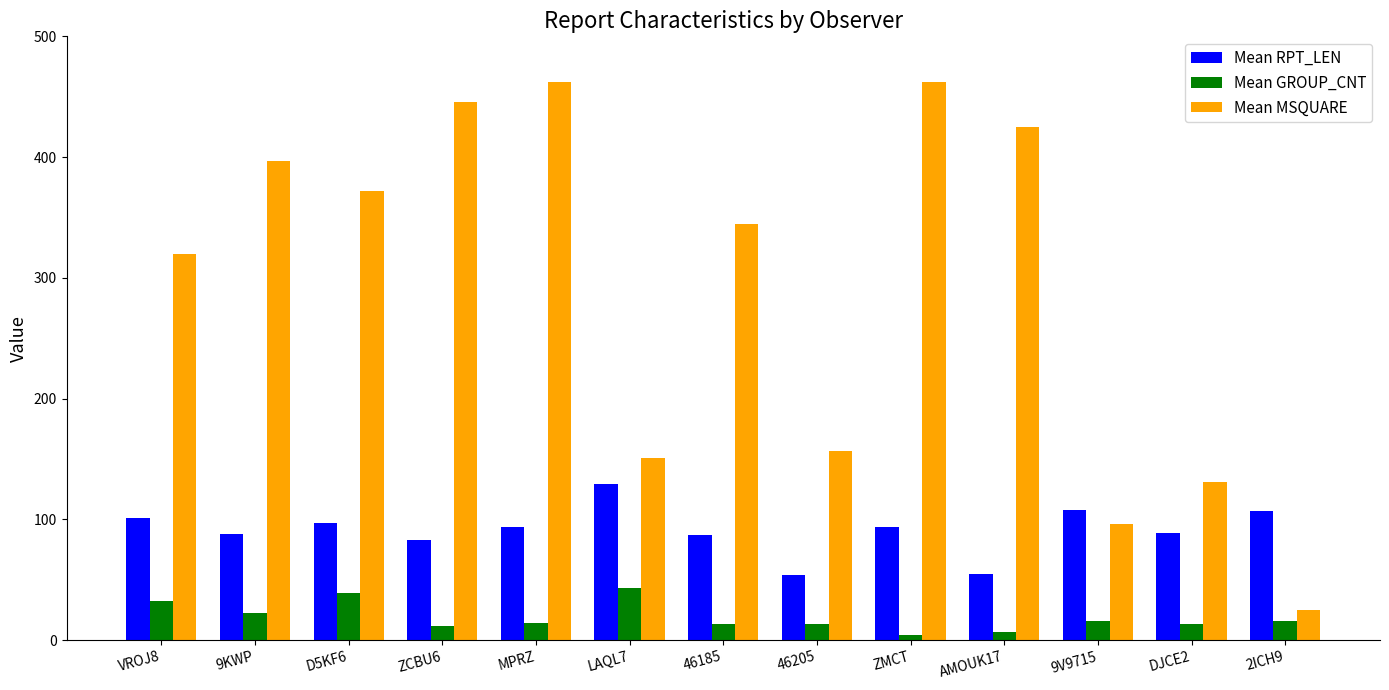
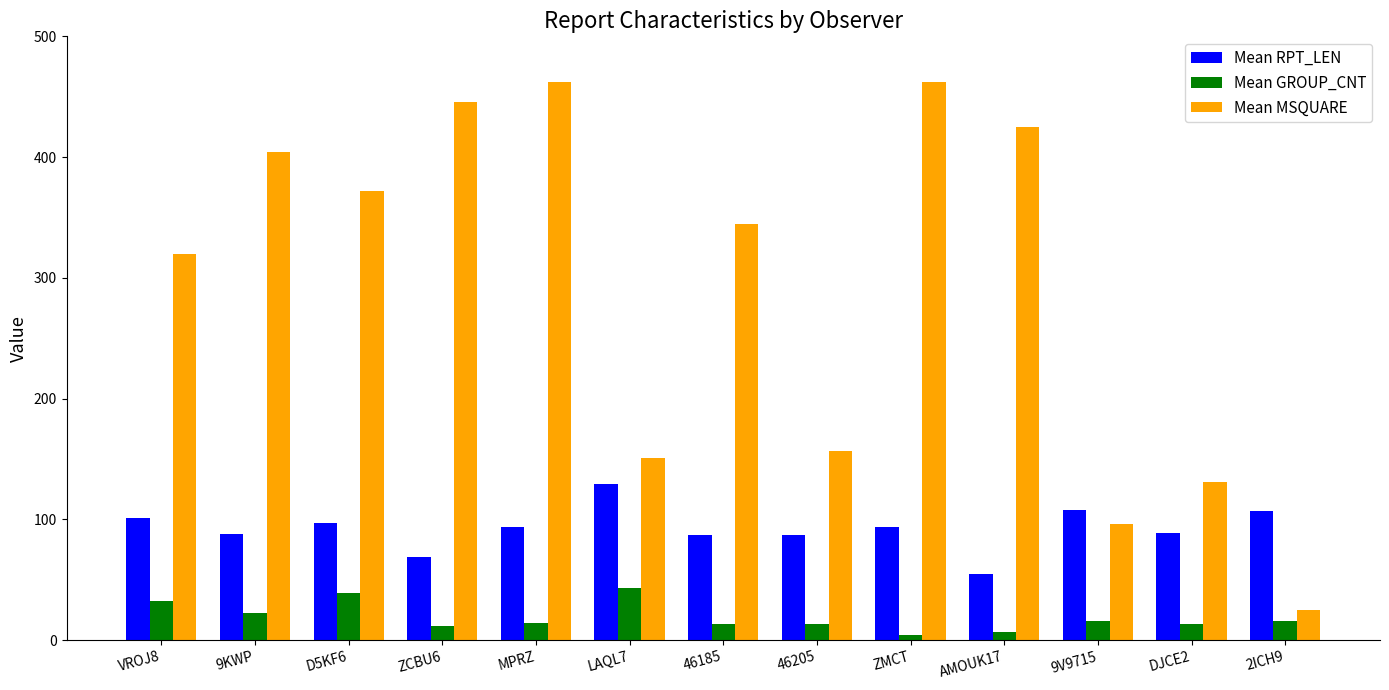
Mean MSQUARE, 9KWP: 397 -> 405
Mean RPT_LEN, ZCBU6: 83 -> 68
Mean RPT_LEN, 46205: 54 -> 87
